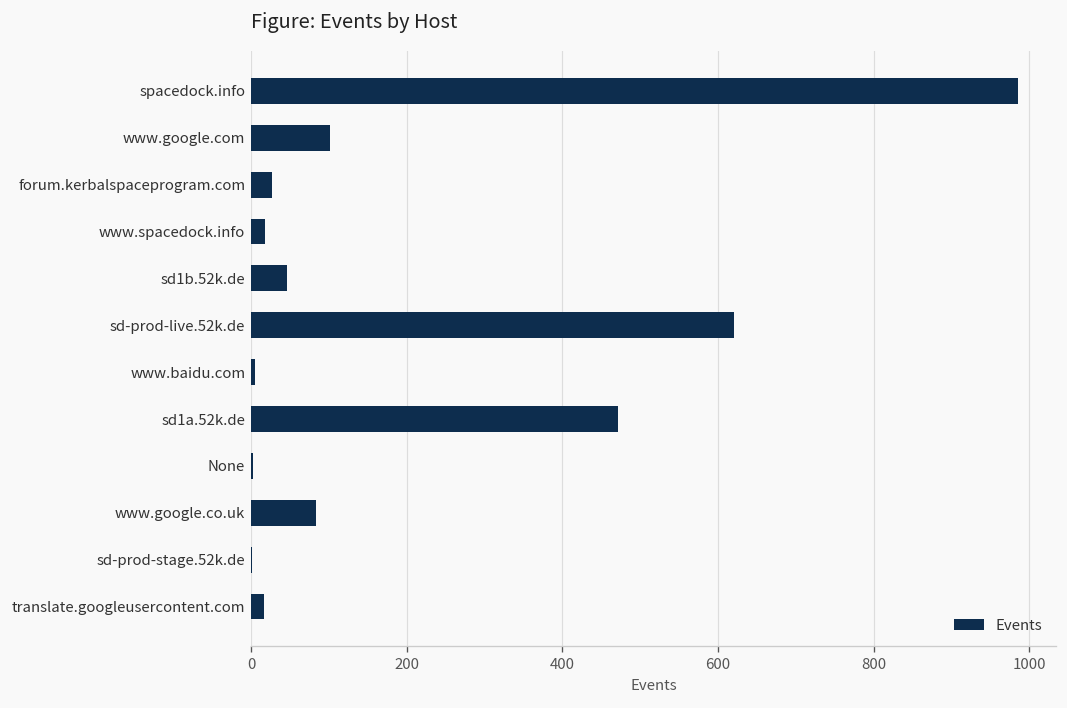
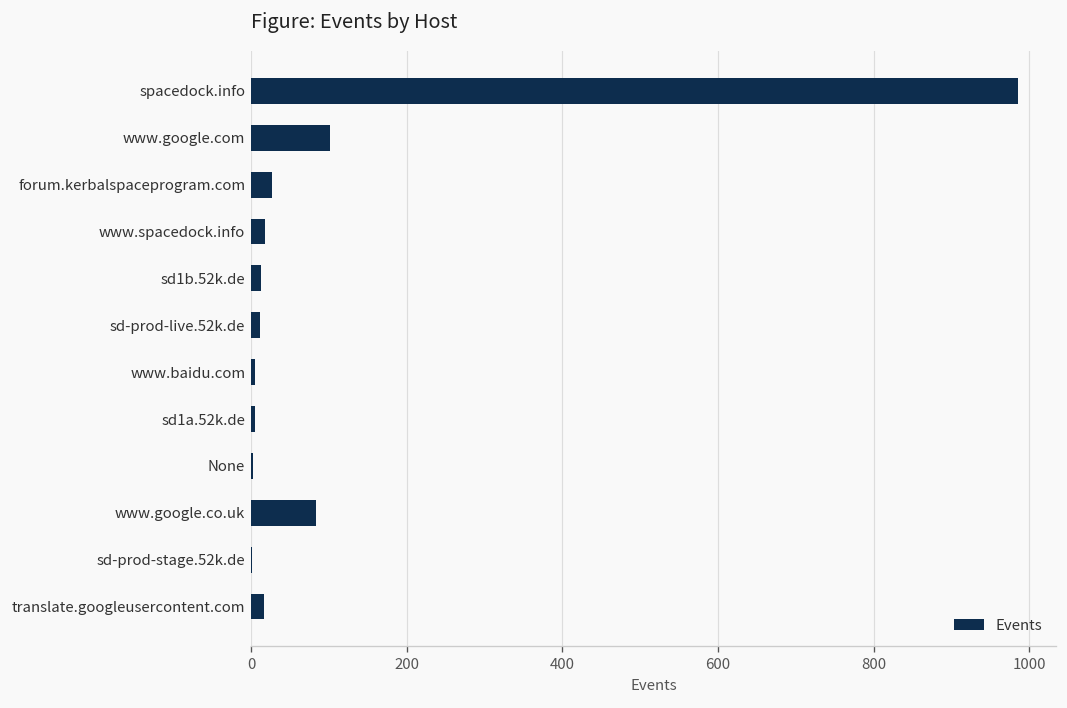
sd1b.52k.de: 50 -> 10
sd-prod-live.52k.de: 620 -> 10
sd1a.52k.de: 470 -> 10
